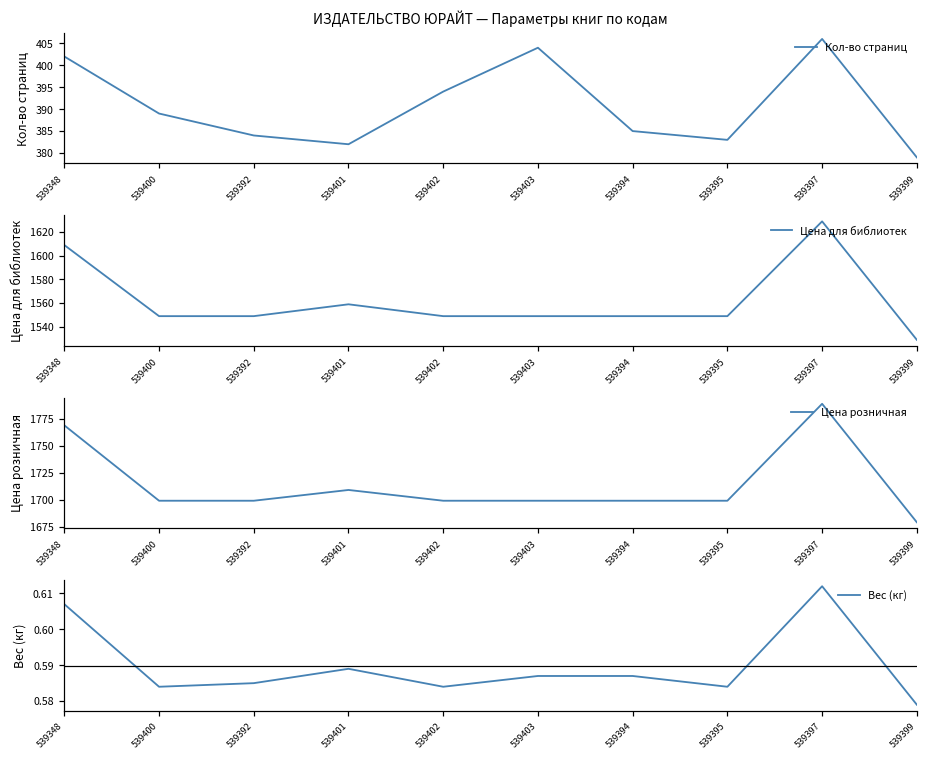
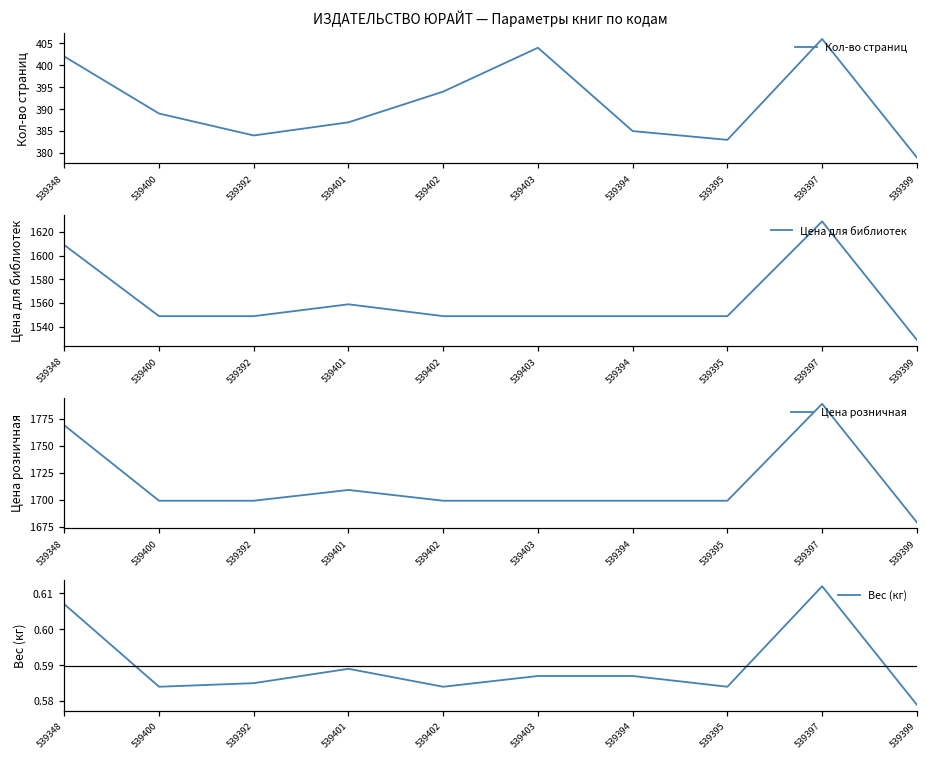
ИЗДАТЕЛЬСТВО ЮРАЙТ — Параметры книг по кодам, 539401: 382 -> 387
